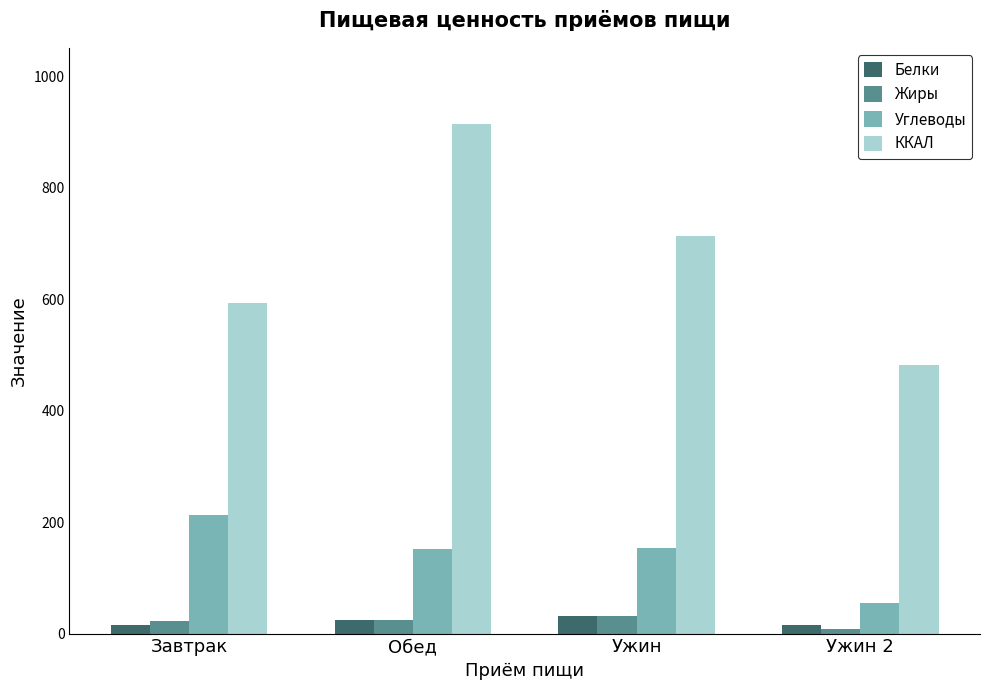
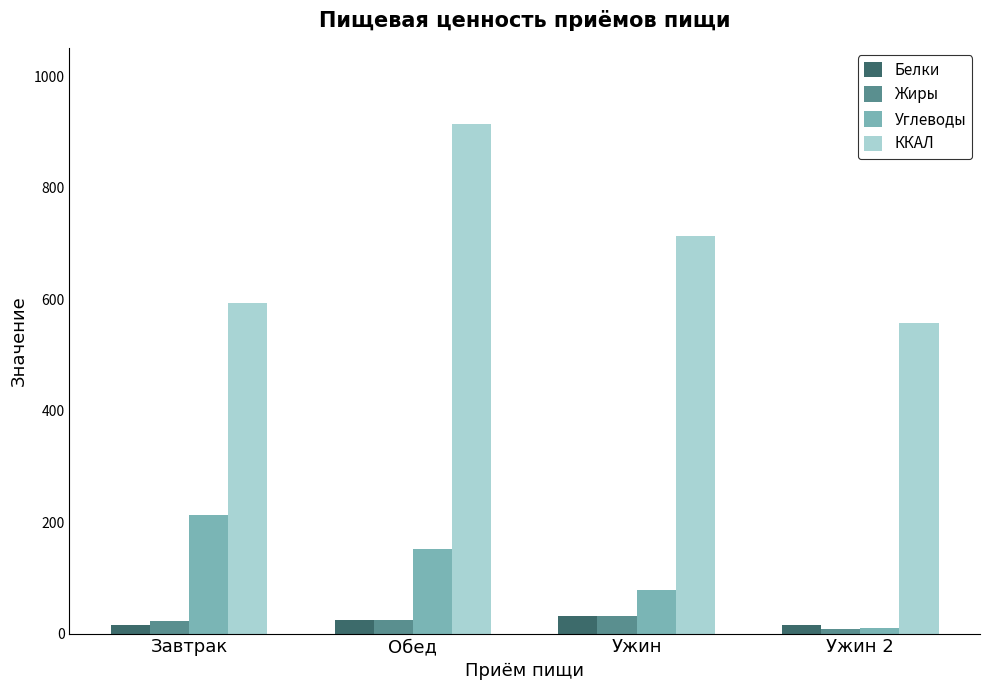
Углеводы, Ужин: 150 -> 80
Углеводы, Ужин 2: 50 -> 10
ККАЛ, Ужин 2: 480 -> 560
